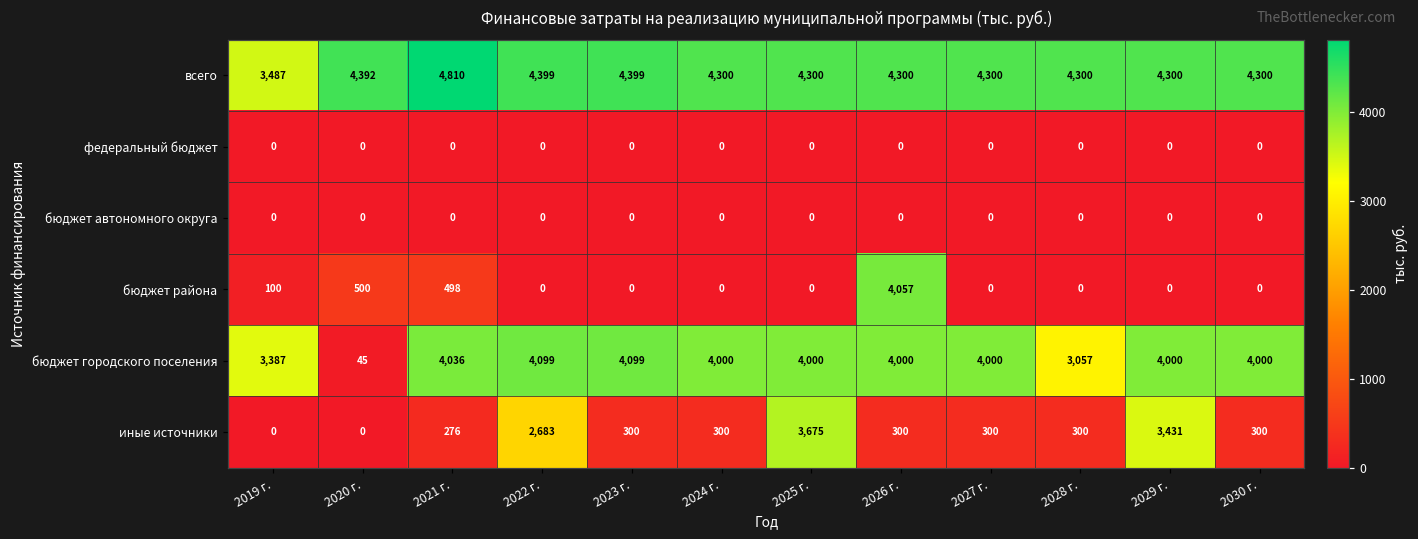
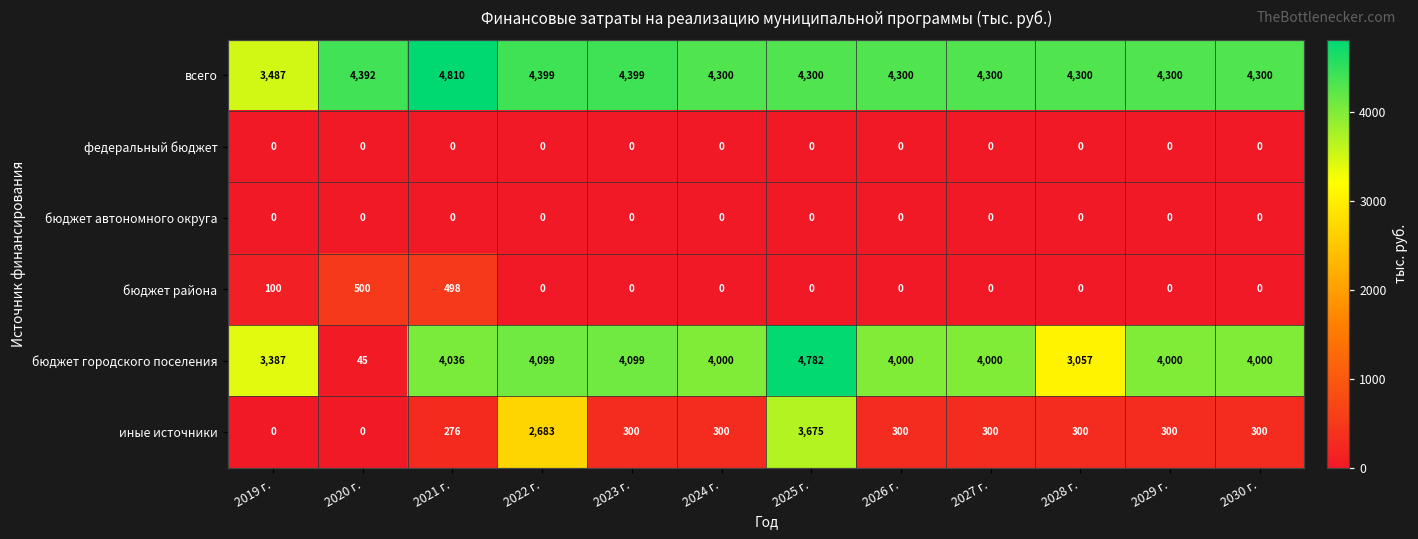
бюджет района, 2026 г.: 4,057 -> 0
бюджет городского поселения, 2025 г.: 4,000 -> 4,782
иные источники, 2029 г.: 3,431 -> 300
